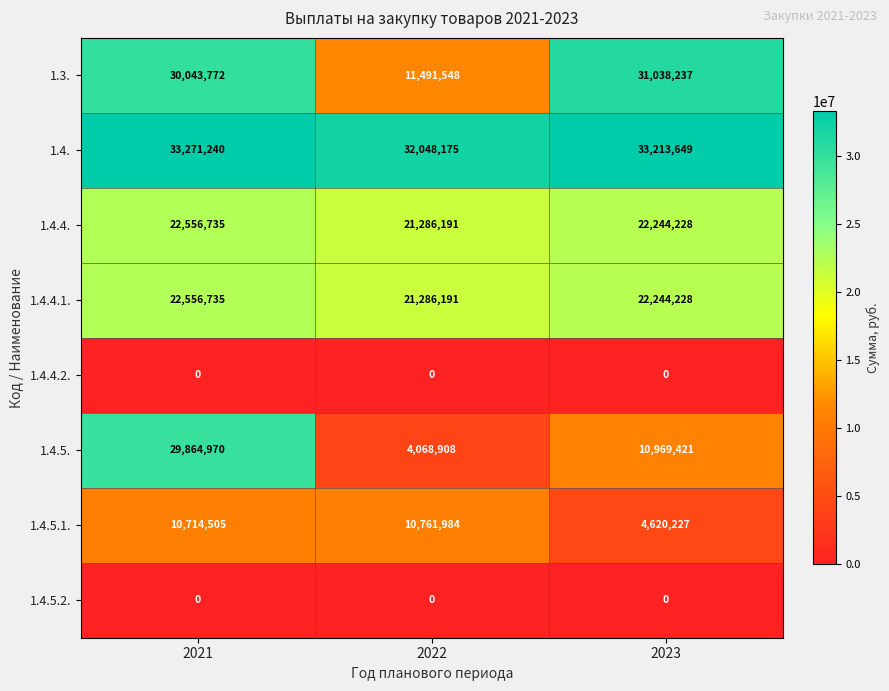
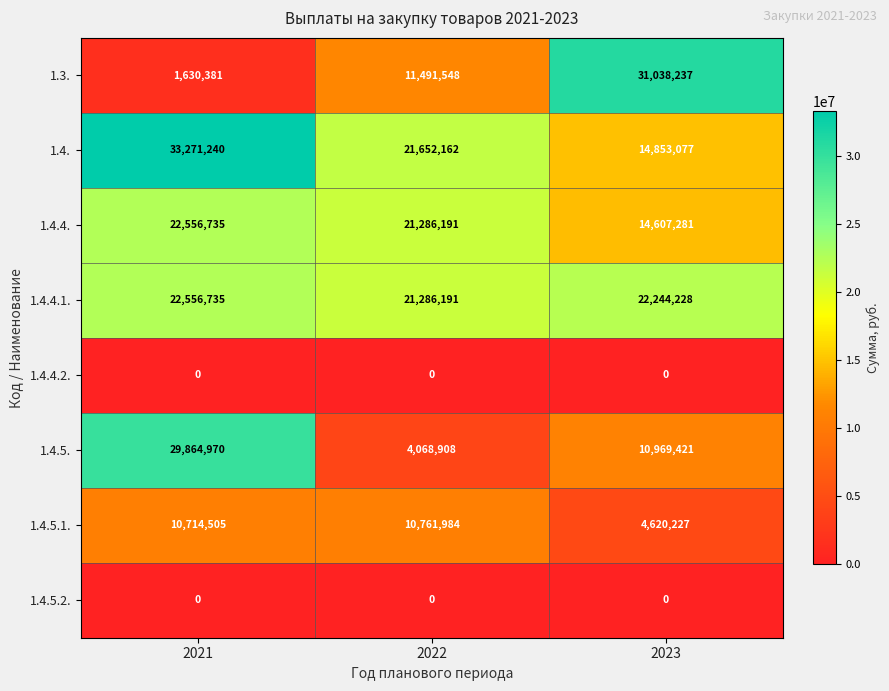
1.3., 2021: 30,043,772 -> 1,630,381
1.4., 2022: 32,048,175 -> 21,652,162
1.4., 2023: 33,213,649 -> 14,853,077
1.4.4., 2023: 22,244,228 -> 14,607,281
